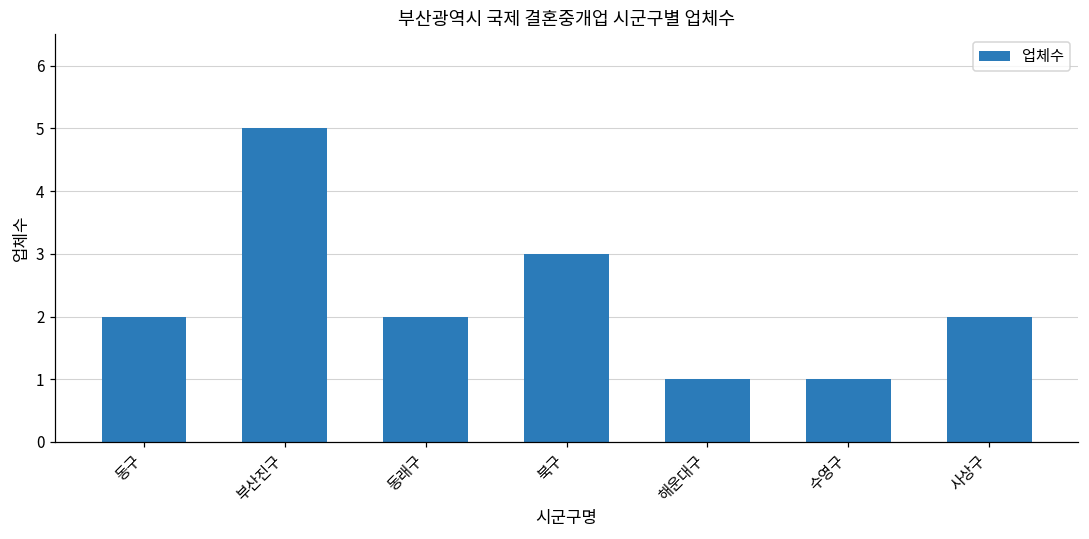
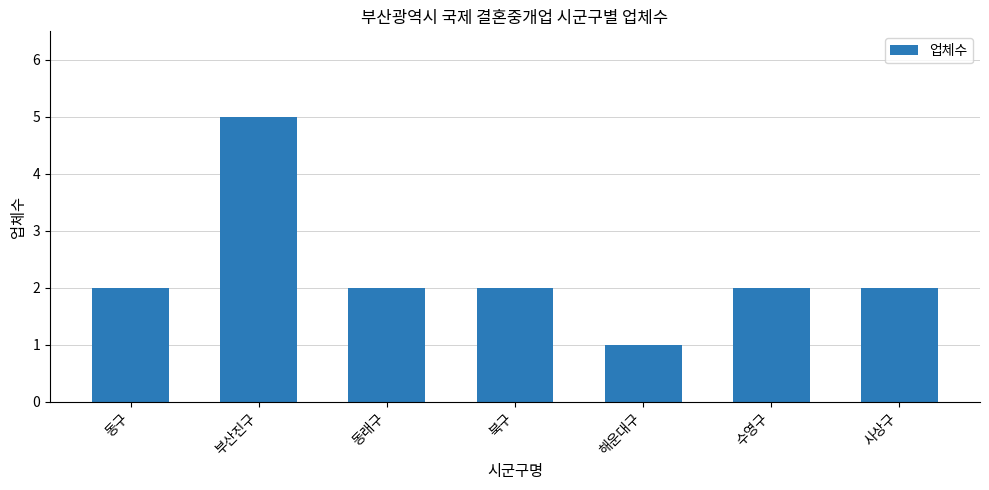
북구: 3 -> 2
수영구: 1 -> 2
